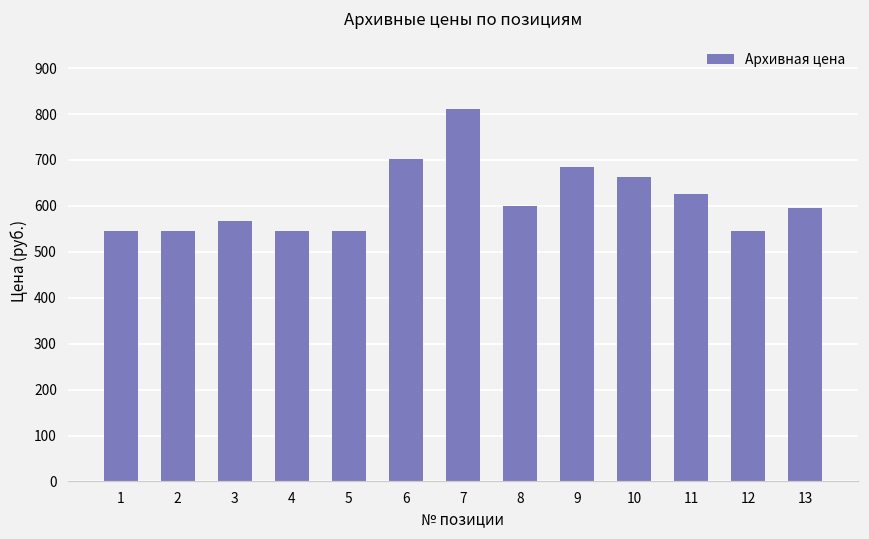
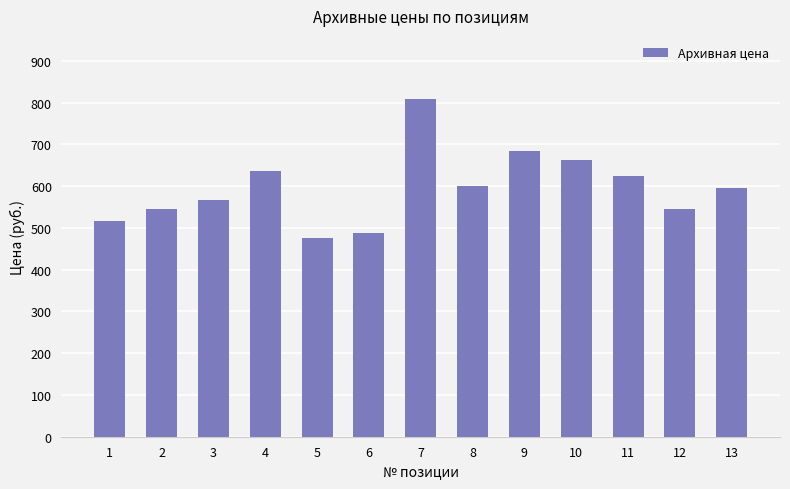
1: 550 -> 520
4: 550 -> 640
5: 550 -> 480
6: 700 -> 490
